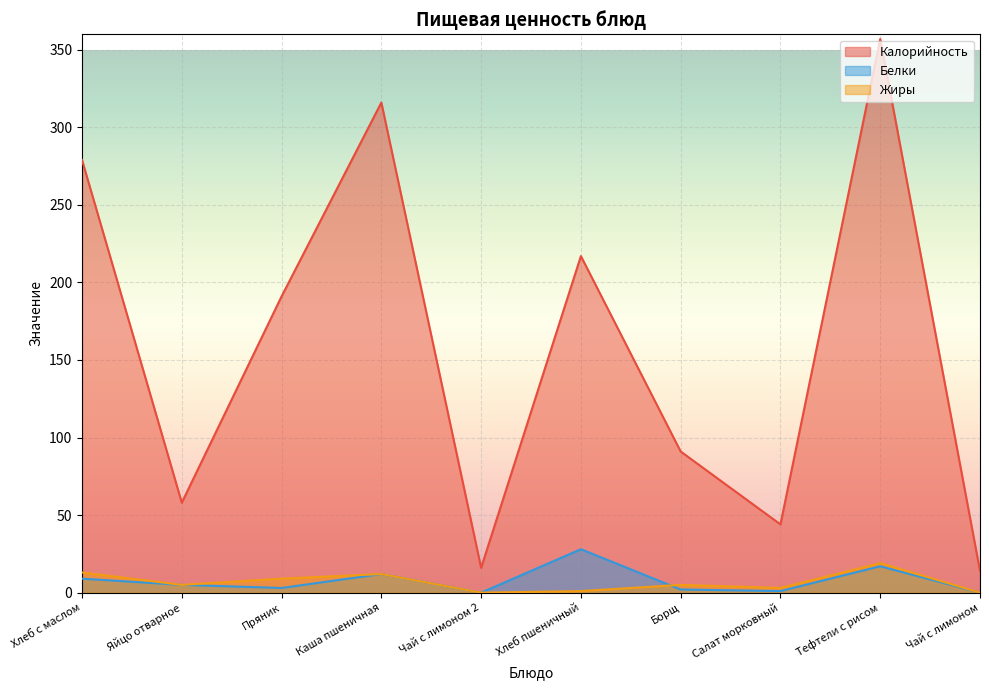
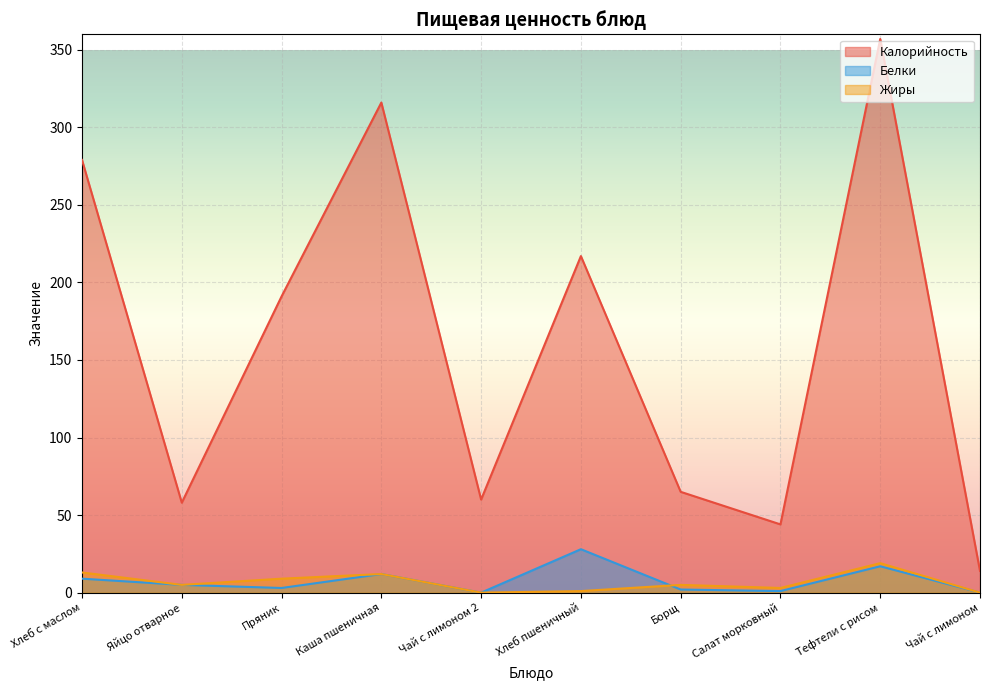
Калорийность, Чай с лимоном 2: 16 -> 60
Калорийность, Борщ: 91 -> 65
